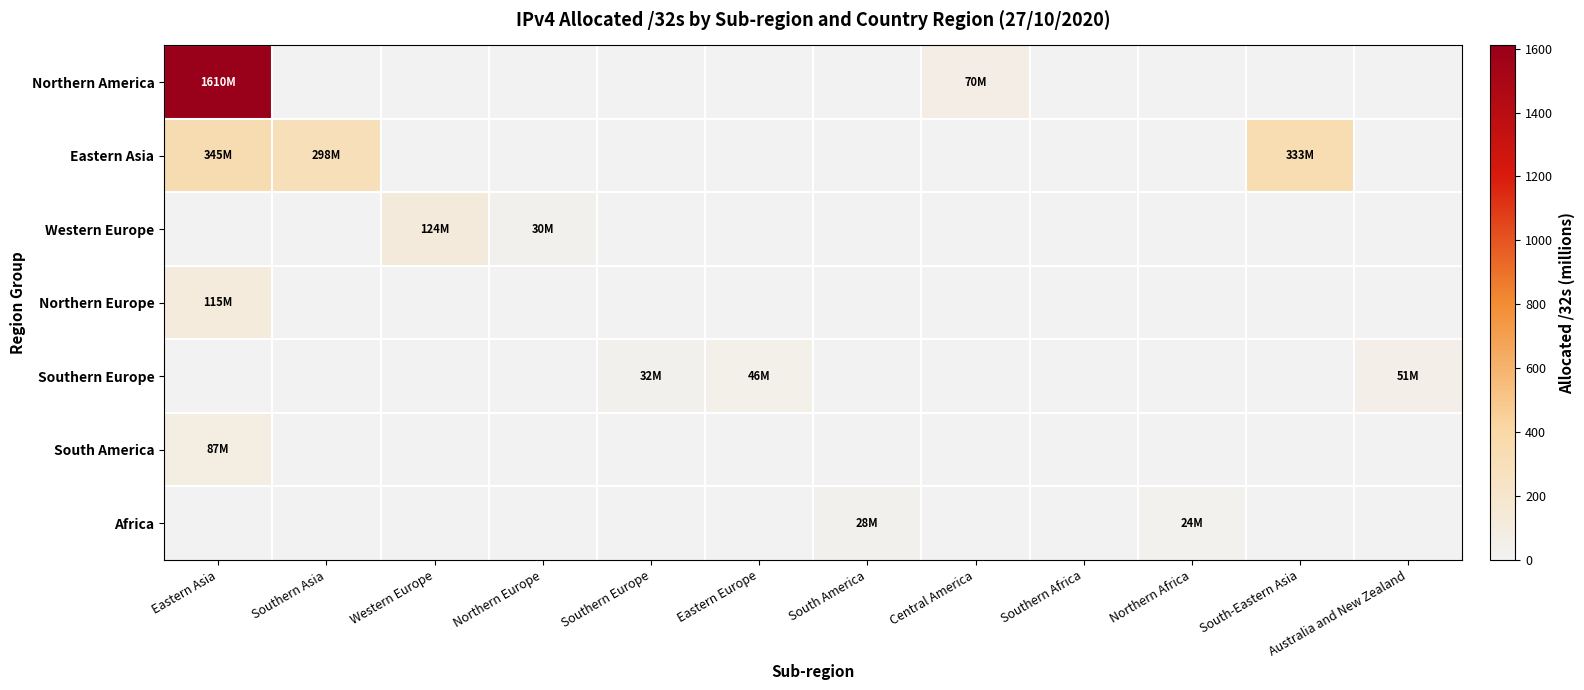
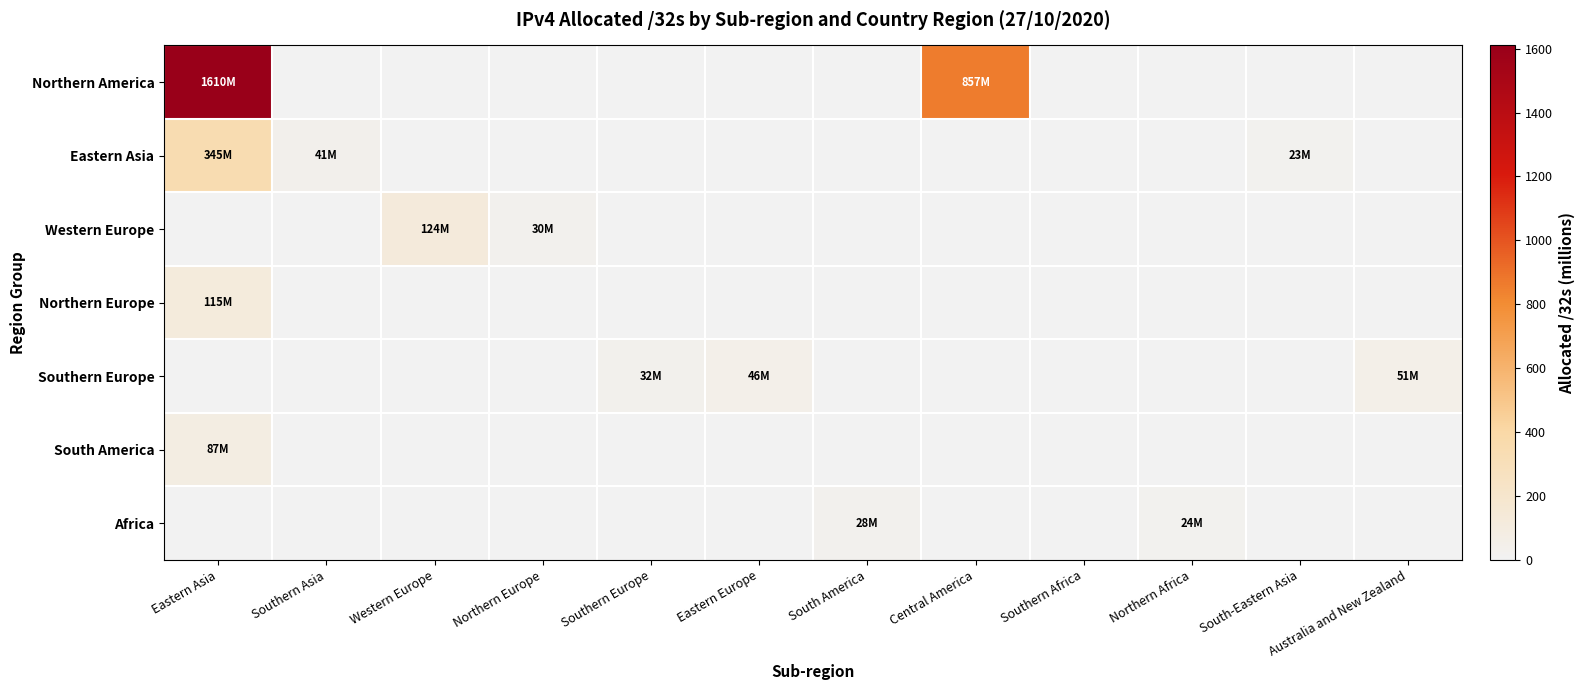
Northern America, Central America: 70M -> 857M
Eastern Asia, Southern Asia: 298M -> 41M
Eastern Asia, South-Eastern Asia: 333M -> 23M
